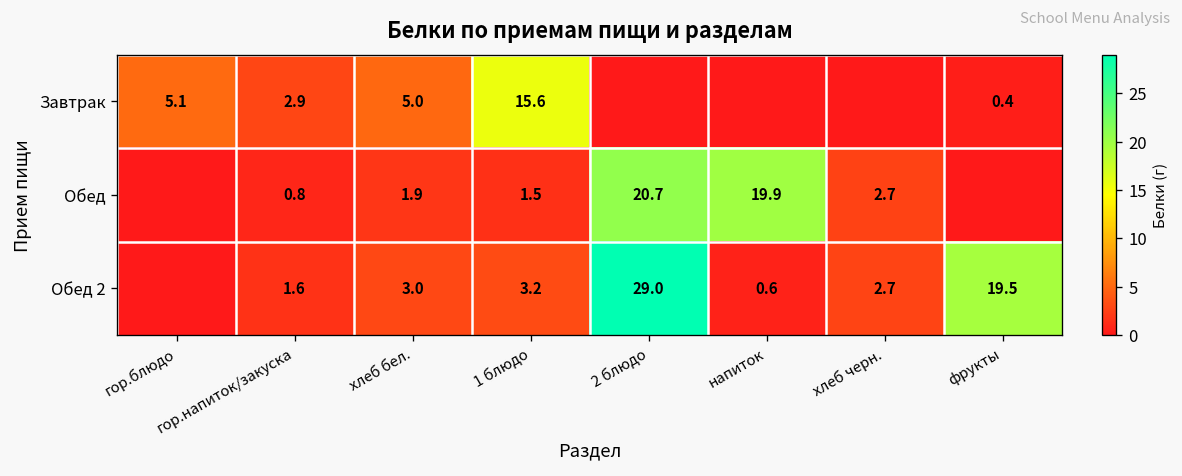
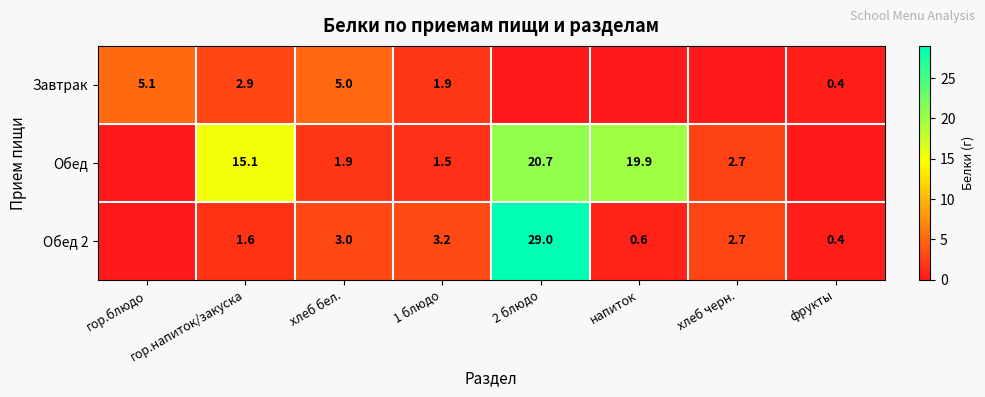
Завтрак, 1 блюдо: 15.6 -> 1.9
Обед, гор.напиток/закуска: 0.8 -> 15.1
Обед 2, фрукты: 19.5 -> 0.4
